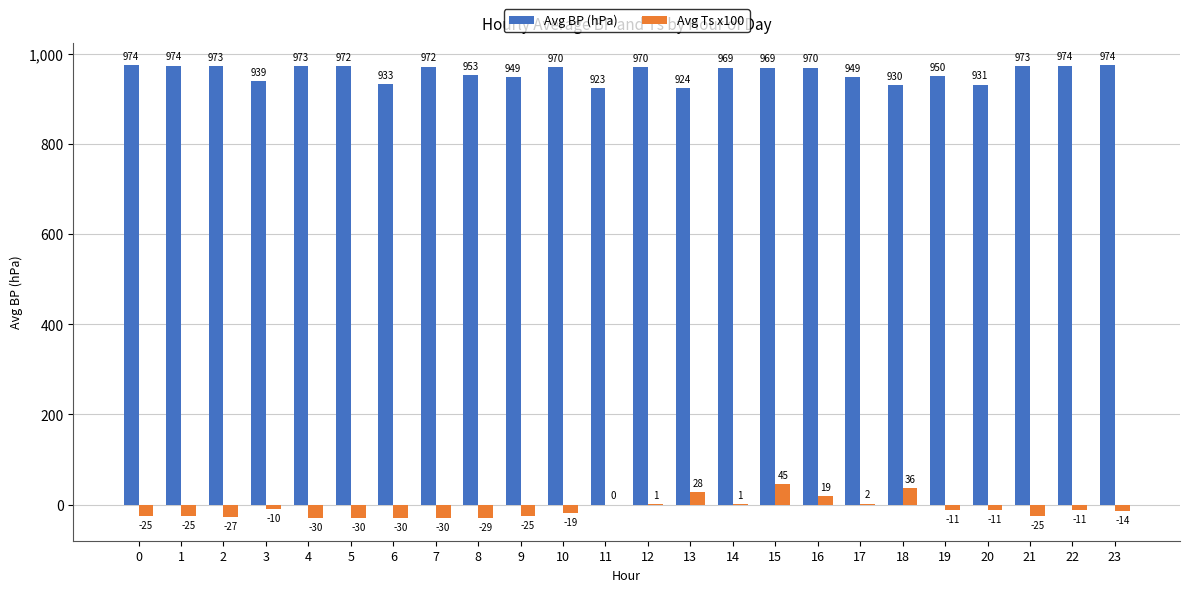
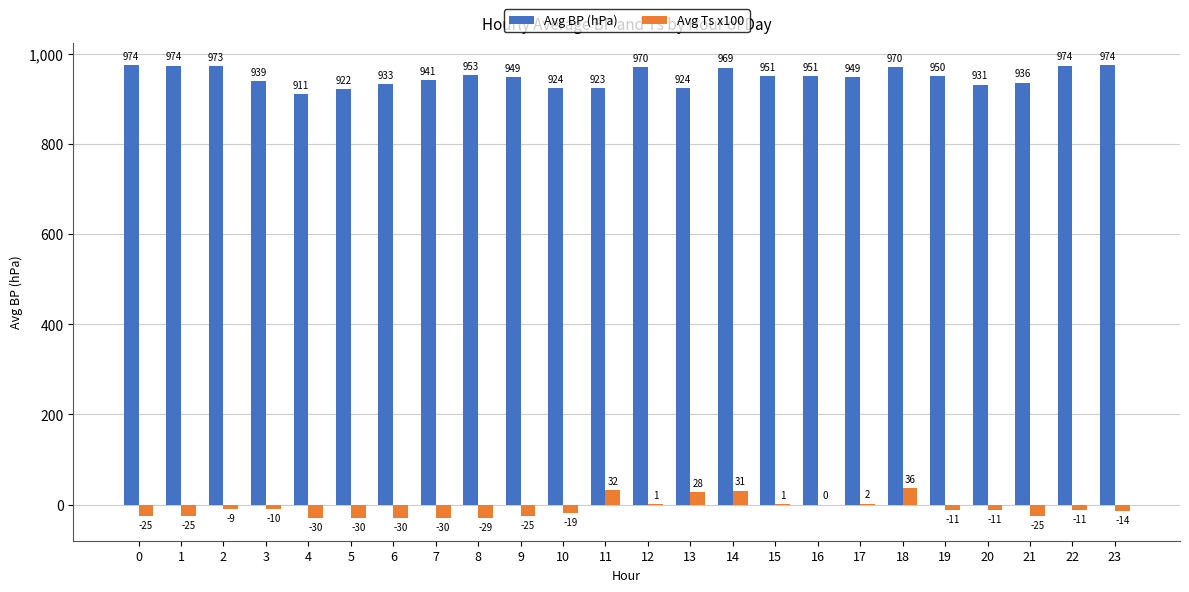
Avg Ts x100, 2: -27 -> -9
Avg BP (hPa), 4: 973 -> 911
Avg BP (hPa), 5: 972 -> 922
Avg BP (hPa), 7: 972 -> 941
Avg BP (hPa), 10: 970 -> 924
Avg Ts x100, 11: 0 -> 32
Avg Ts x100, 14: 1 -> 31
Avg BP (hPa), 15: 969 -> 951
Avg Ts x100, 15: 45 -> 1
Avg BP (hPa), 16: 970 -> 951
Avg Ts x100, 16: 19 -> 0
Avg BP (hPa), 18: 930 -> 970
Avg BP (hPa), 21: 973 -> 936
